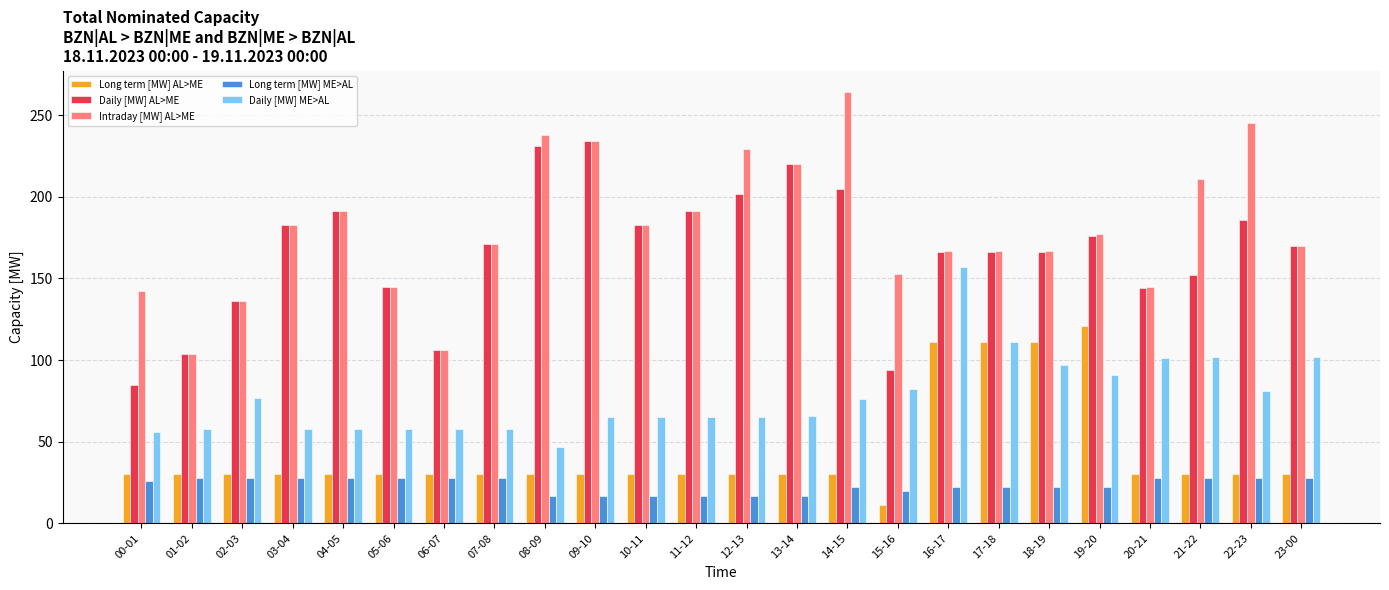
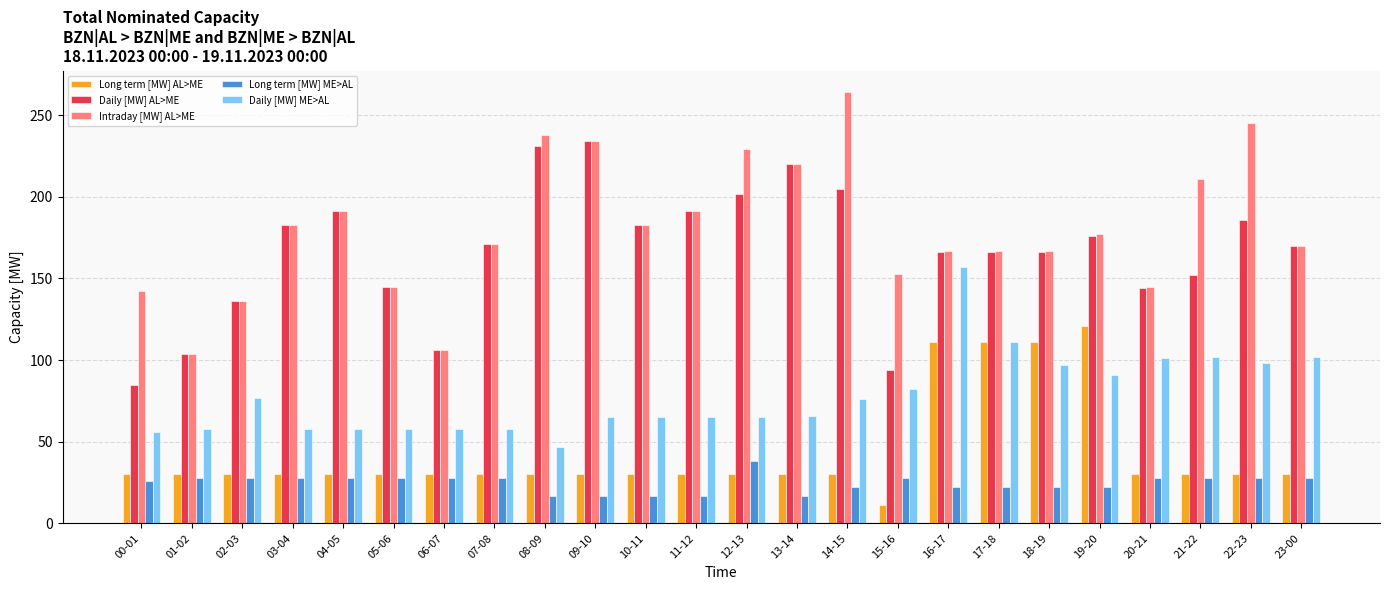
Long term [MW] ME>AL, 12-13: 17 -> 38
Long term [MW] ME>AL, 15-16: 20 -> 28
Daily [MW] ME>AL, 22-23: 81 -> 98
